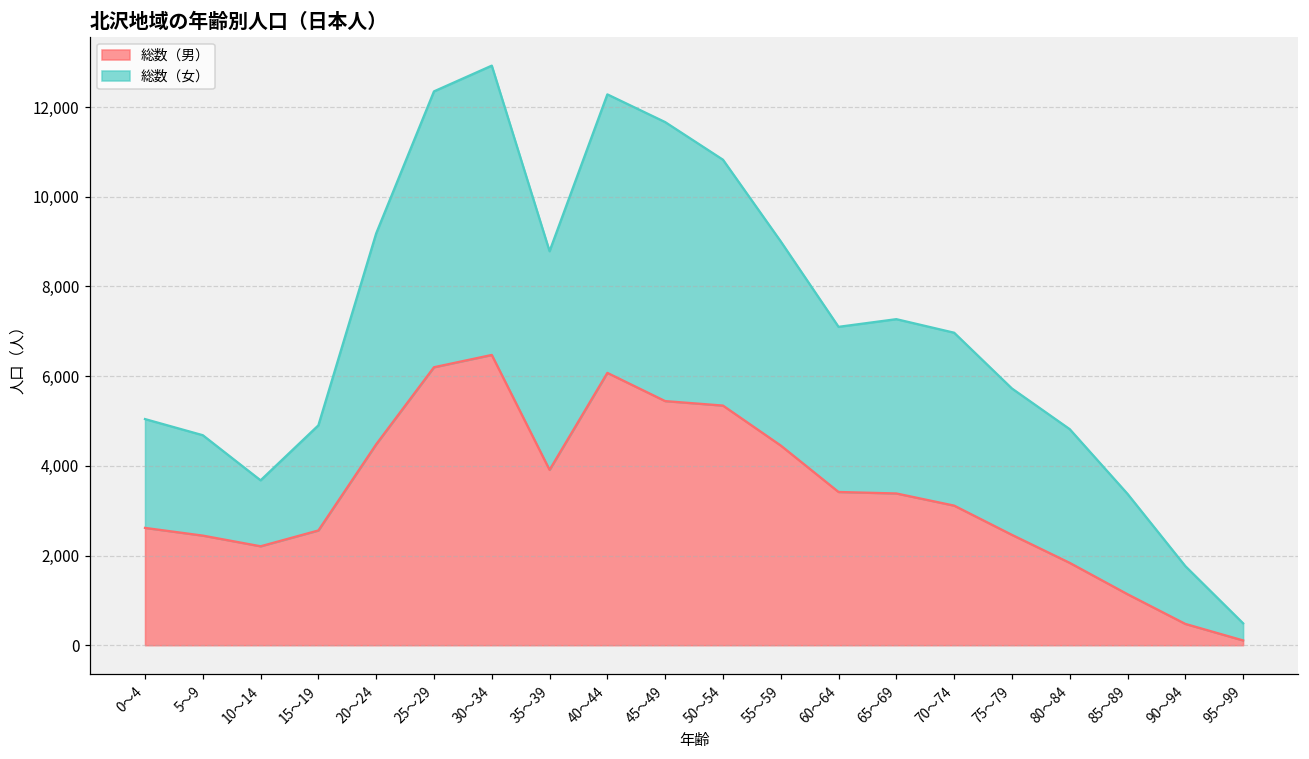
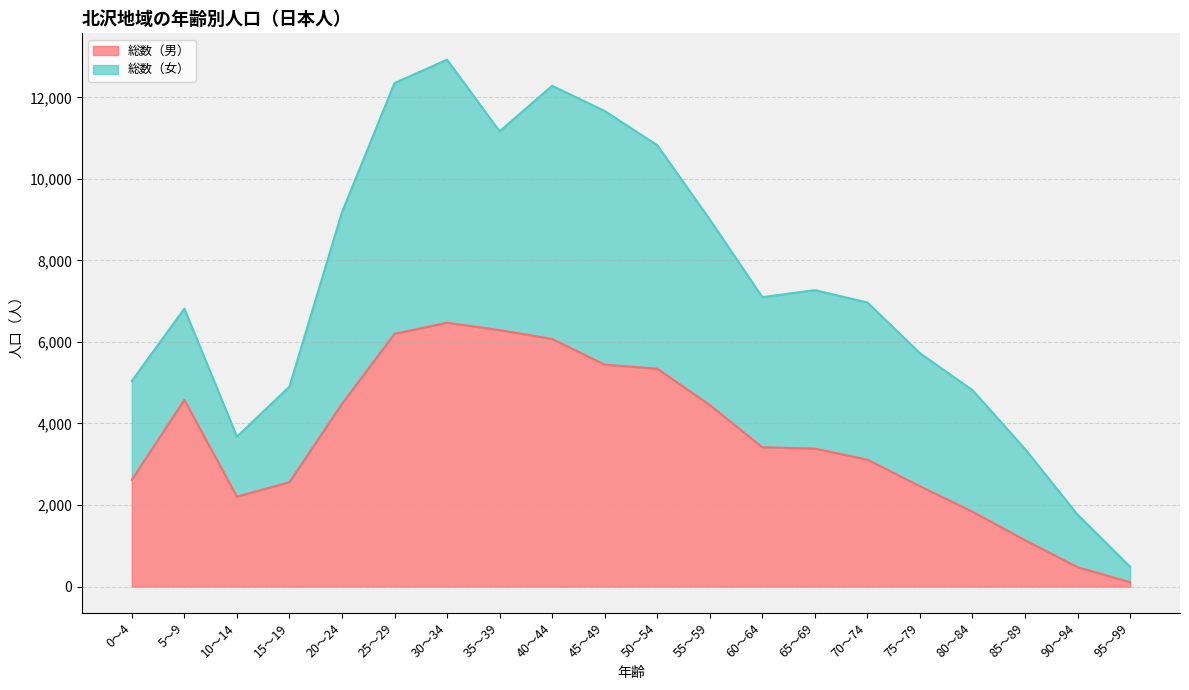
総数（男）, 5～9: 2,400 -> 4,600
総数（男）, 35～39: 3,900 -> 6,300
